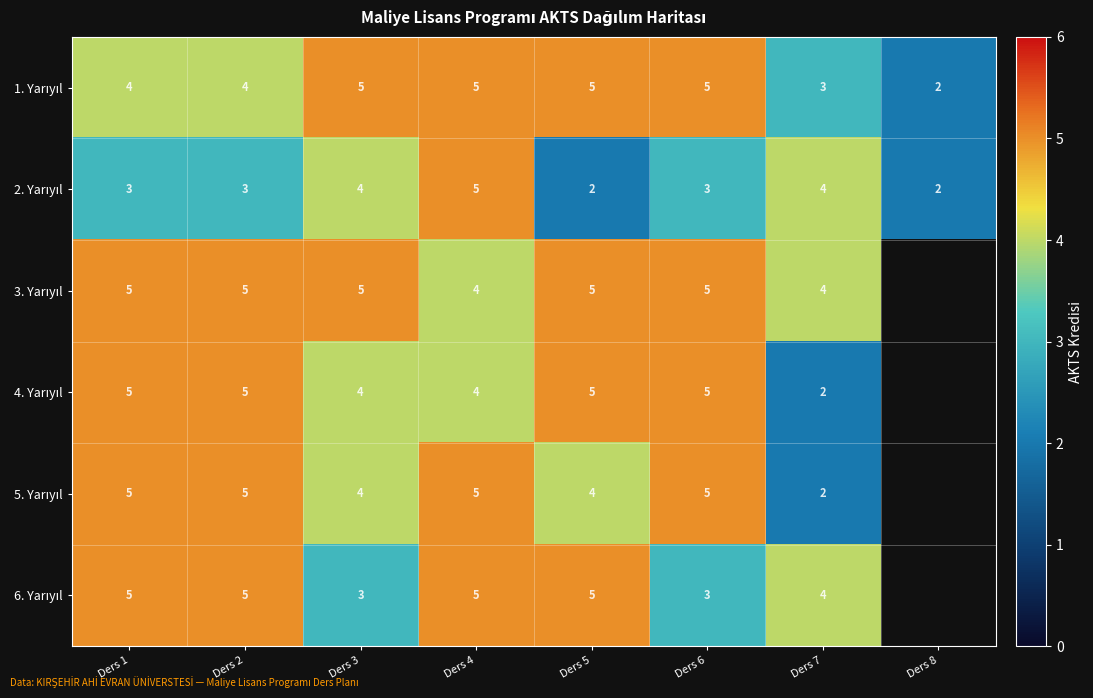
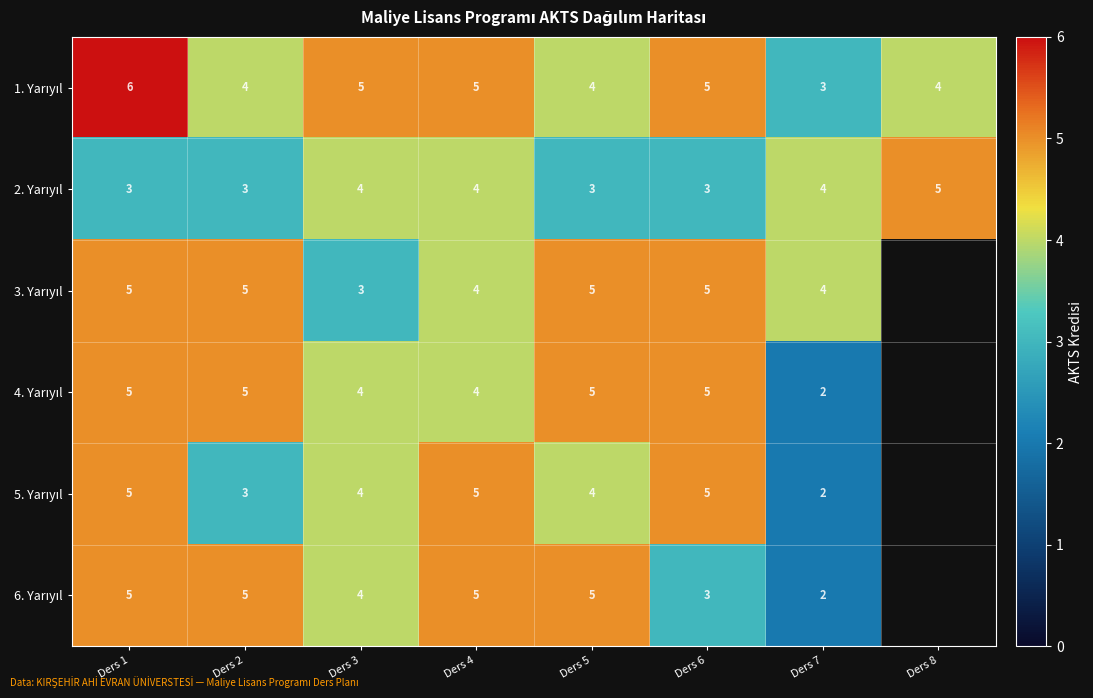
1. Yarıyıl, Ders 1: 4 -> 6
1. Yarıyıl, Ders 5: 5 -> 4
1. Yarıyıl, Ders 8: 2 -> 4
2. Yarıyıl, Ders 4: 5 -> 4
2. Yarıyıl, Ders 5: 2 -> 3
2. Yarıyıl, Ders 8: 2 -> 5
3. Yarıyıl, Ders 3: 5 -> 3
5. Yarıyıl, Ders 2: 5 -> 3
6. Yarıyıl, Ders 3: 3 -> 4
6. Yarıyıl, Ders 7: 4 -> 2
